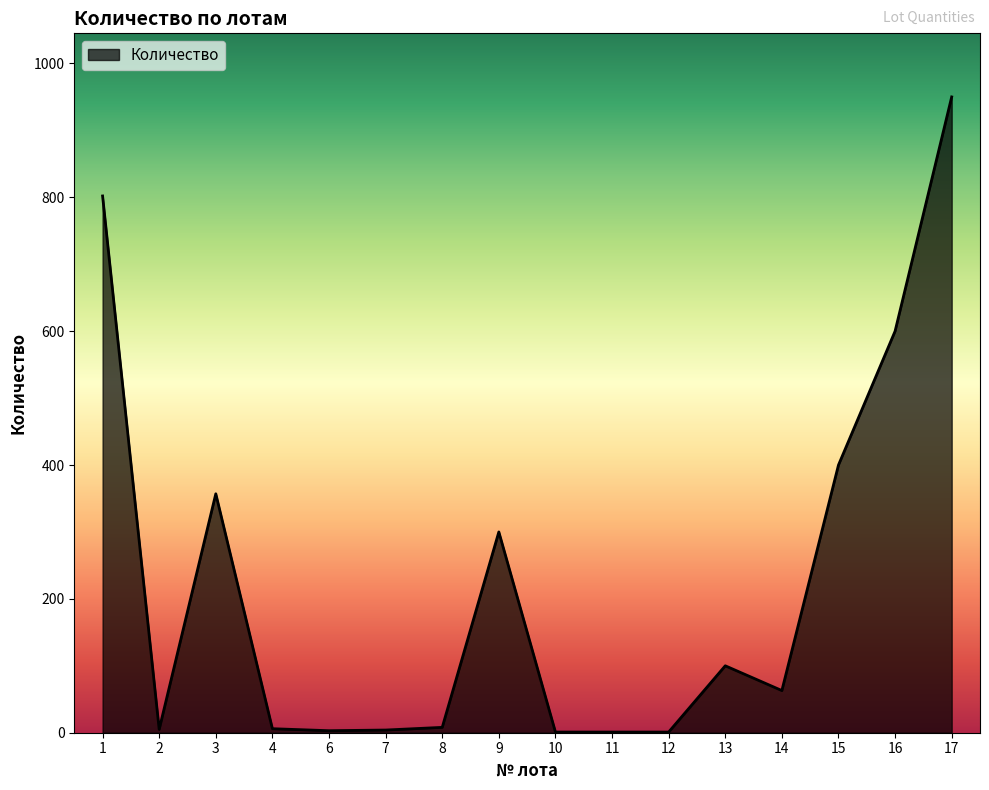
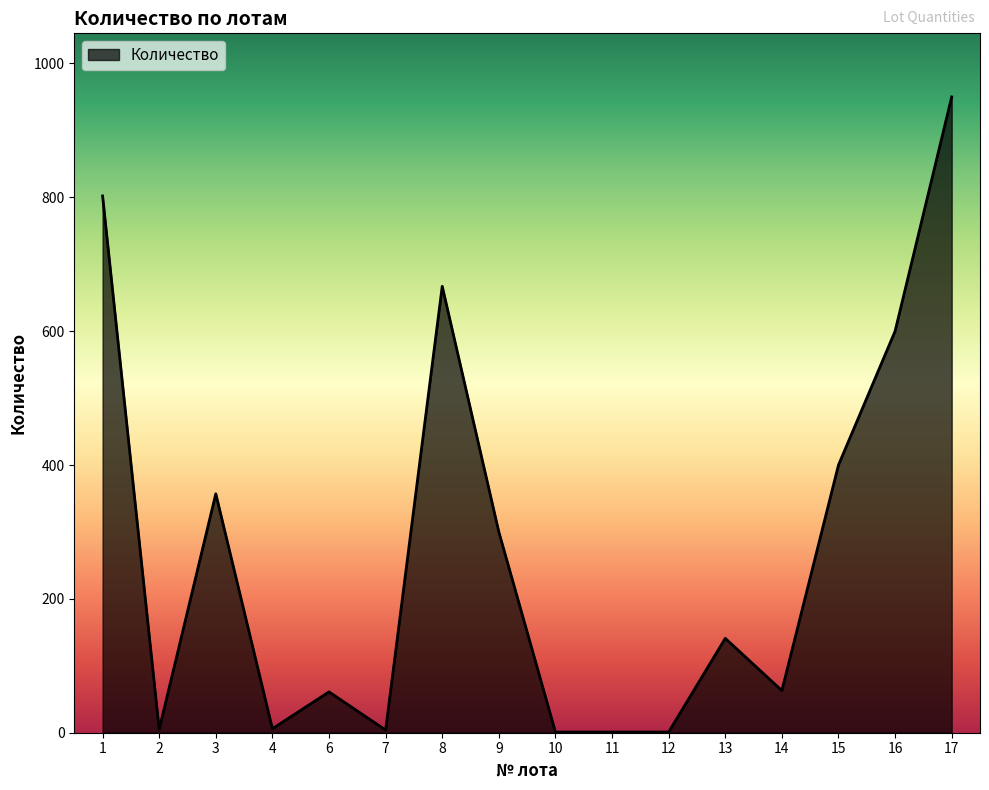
6: 0 -> 60
8: 10 -> 670
13: 100 -> 140
